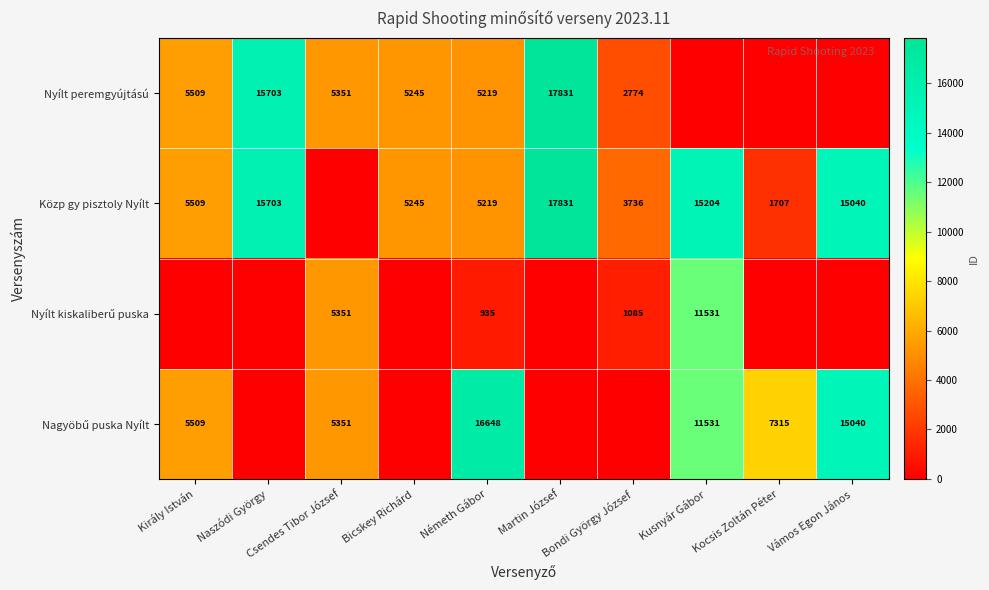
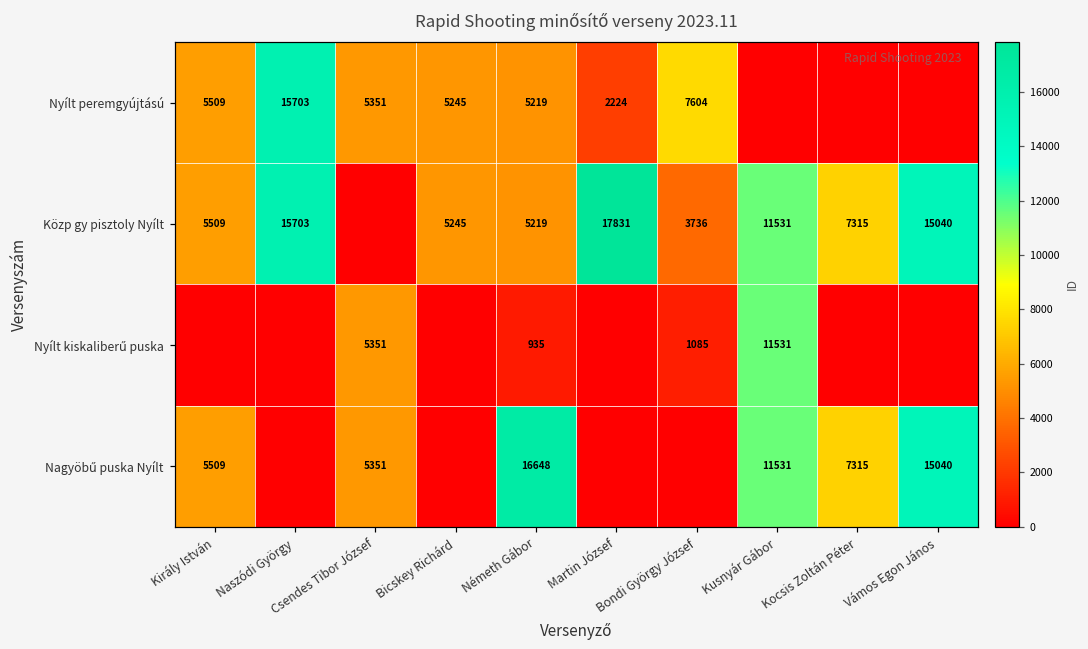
Nyílt peremgyújtású, Martin József: 17831 -> 2224
Nyílt peremgyújtású, Bondi György József: 2774 -> 7604
Közp gy pisztoly Nyílt, Kusnyár Gábor: 15204 -> 11531
Közp gy pisztoly Nyílt, Kocsis Zoltán Péter: 1707 -> 7315
